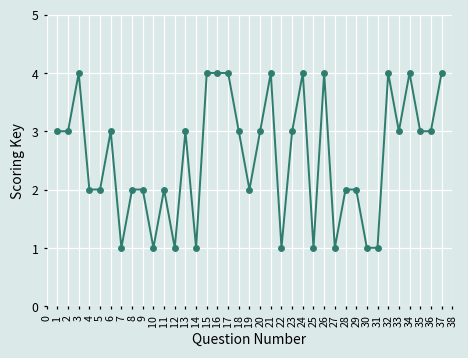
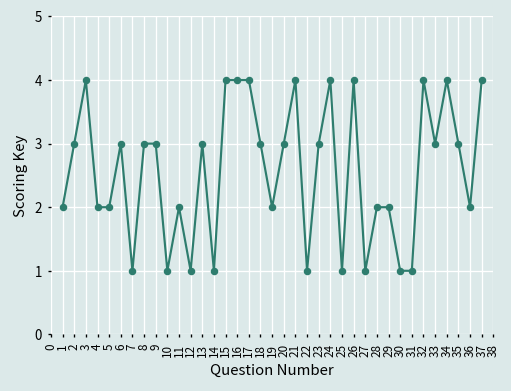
1: 3 -> 2
8: 2 -> 3
9: 2 -> 3
36: 3 -> 2
